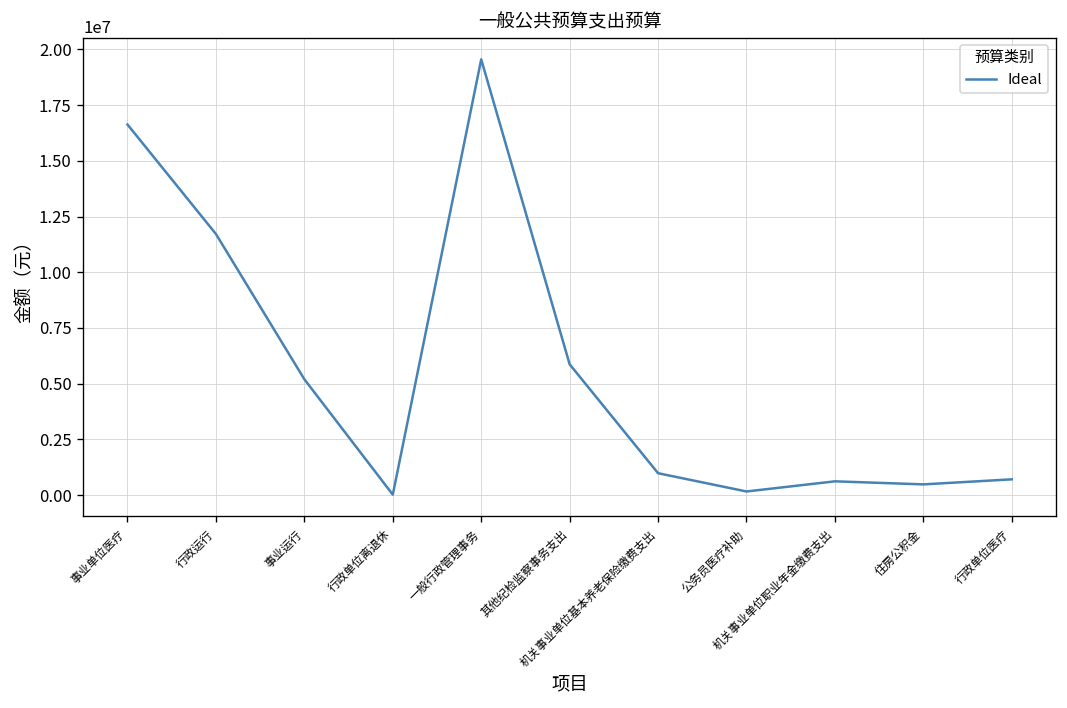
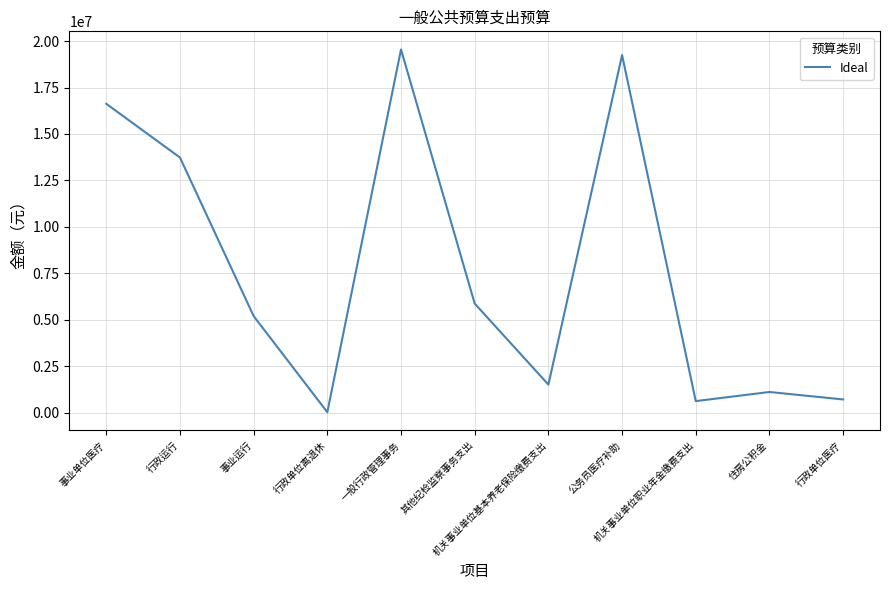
行政运行: 11700000 -> 13700000
机关事业单位基本养老保险缴费支出: 1000000 -> 1500000
公务员医疗补助: 200000 -> 19200000
住房公积金: 500000 -> 1100000
